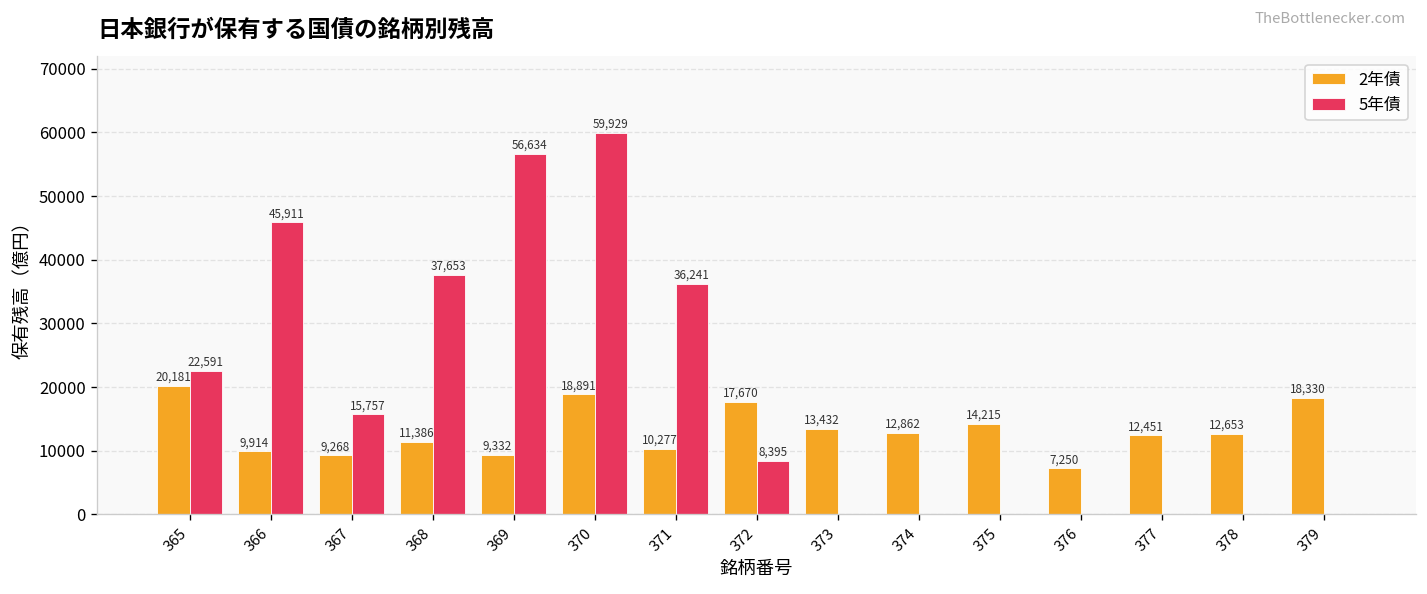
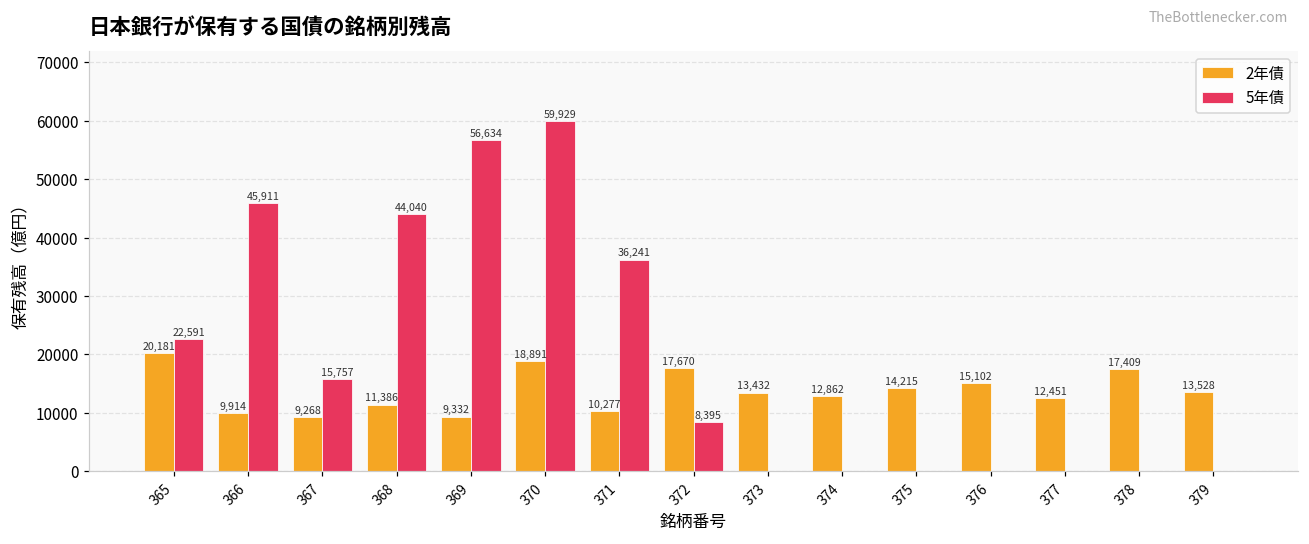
5年債, 368: 37,653 -> 44,040
2年債, 376: 7,250 -> 15,102
2年債, 378: 12,653 -> 17,409
2年債, 379: 18,330 -> 13,528
